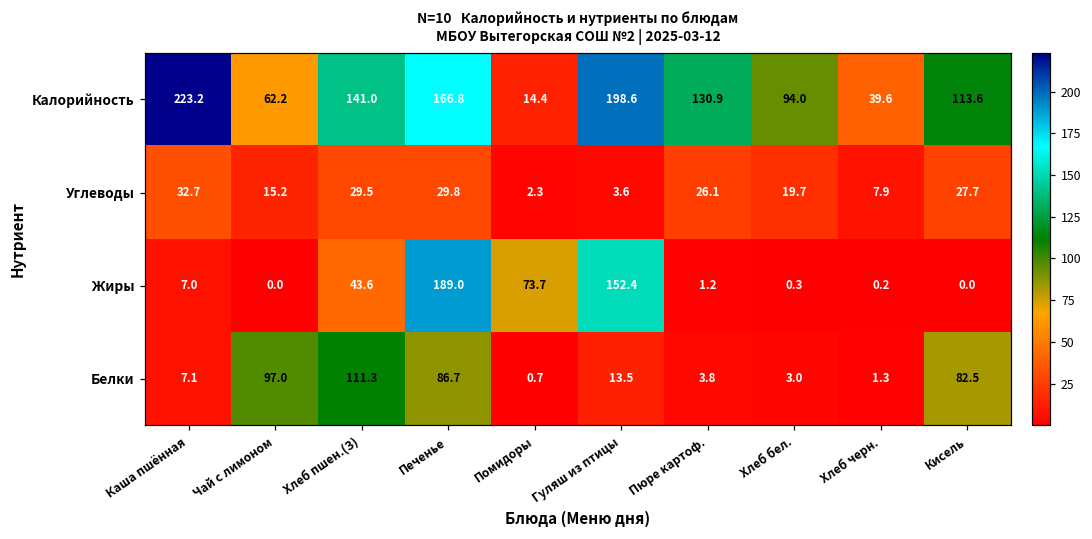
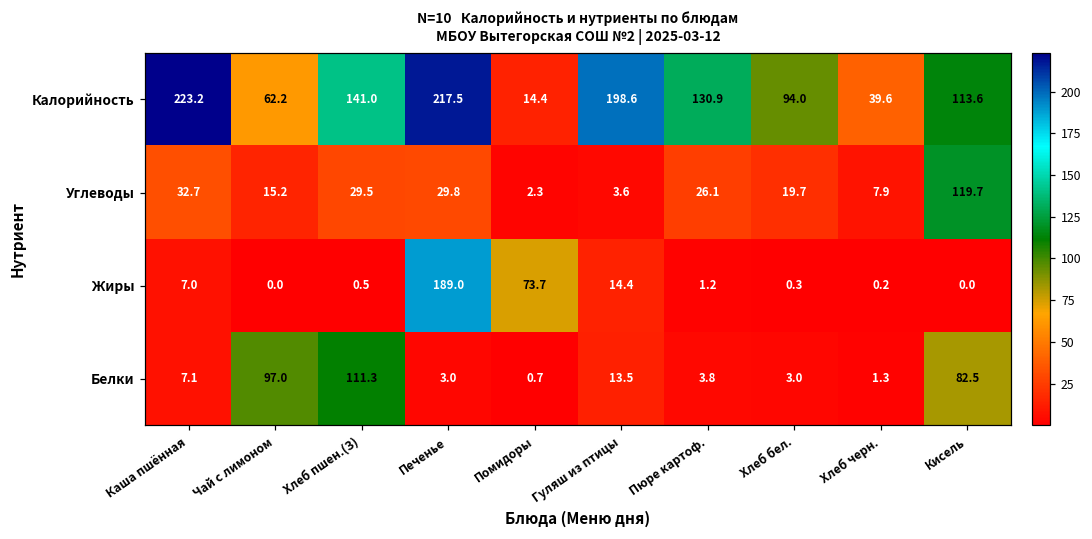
Калорийность, Печенье: 166.8 -> 217.5
Углеводы, Кисель: 27.7 -> 119.7
Жиры, Хлеб пшен.(З): 43.6 -> 0.5
Жиры, Гуляш из птицы: 152.4 -> 14.4
Белки, Печенье: 86.7 -> 3.0
